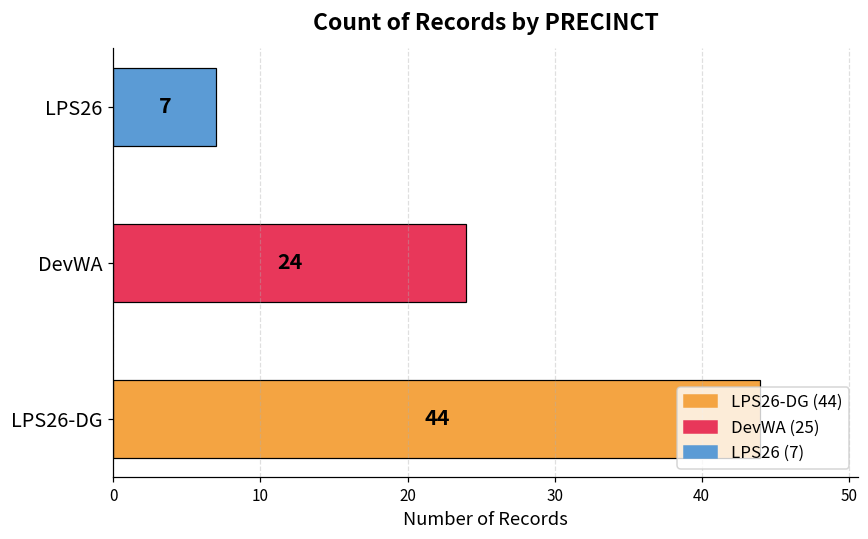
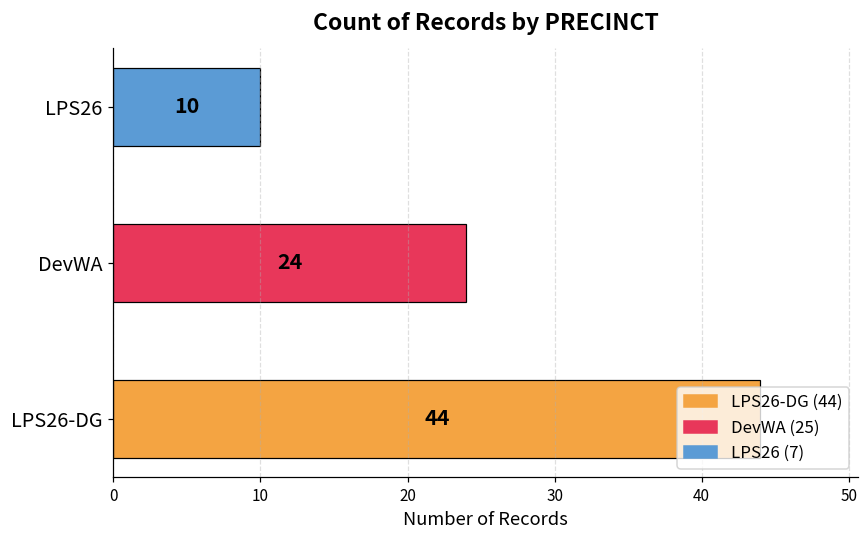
LPS26: 7 -> 10
